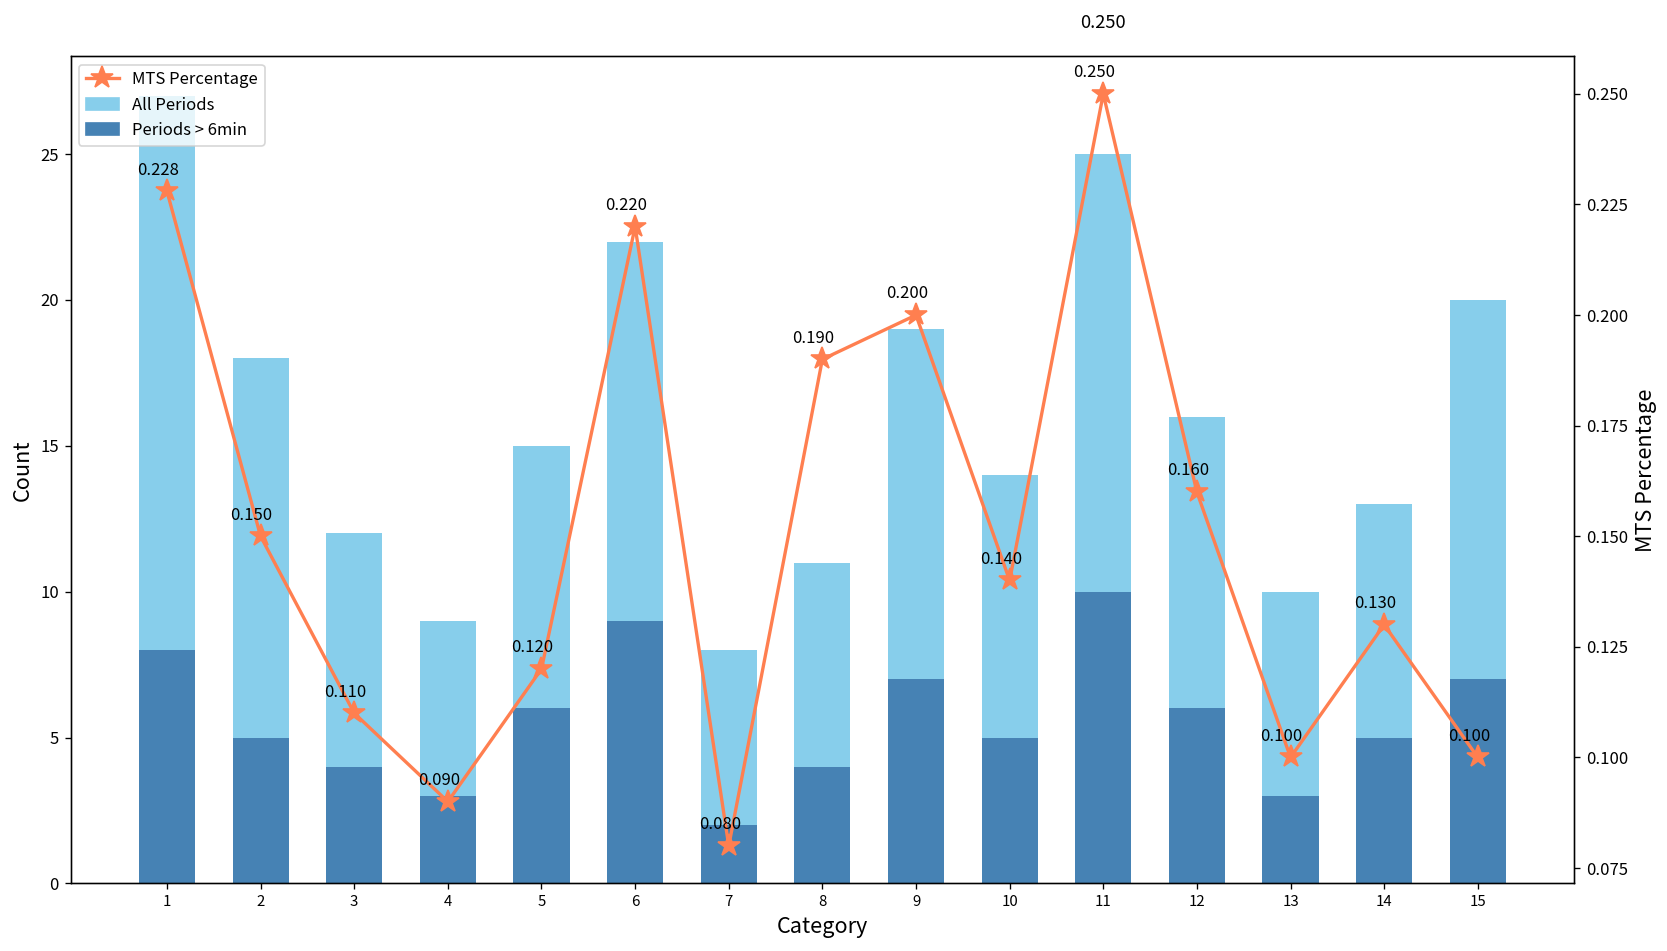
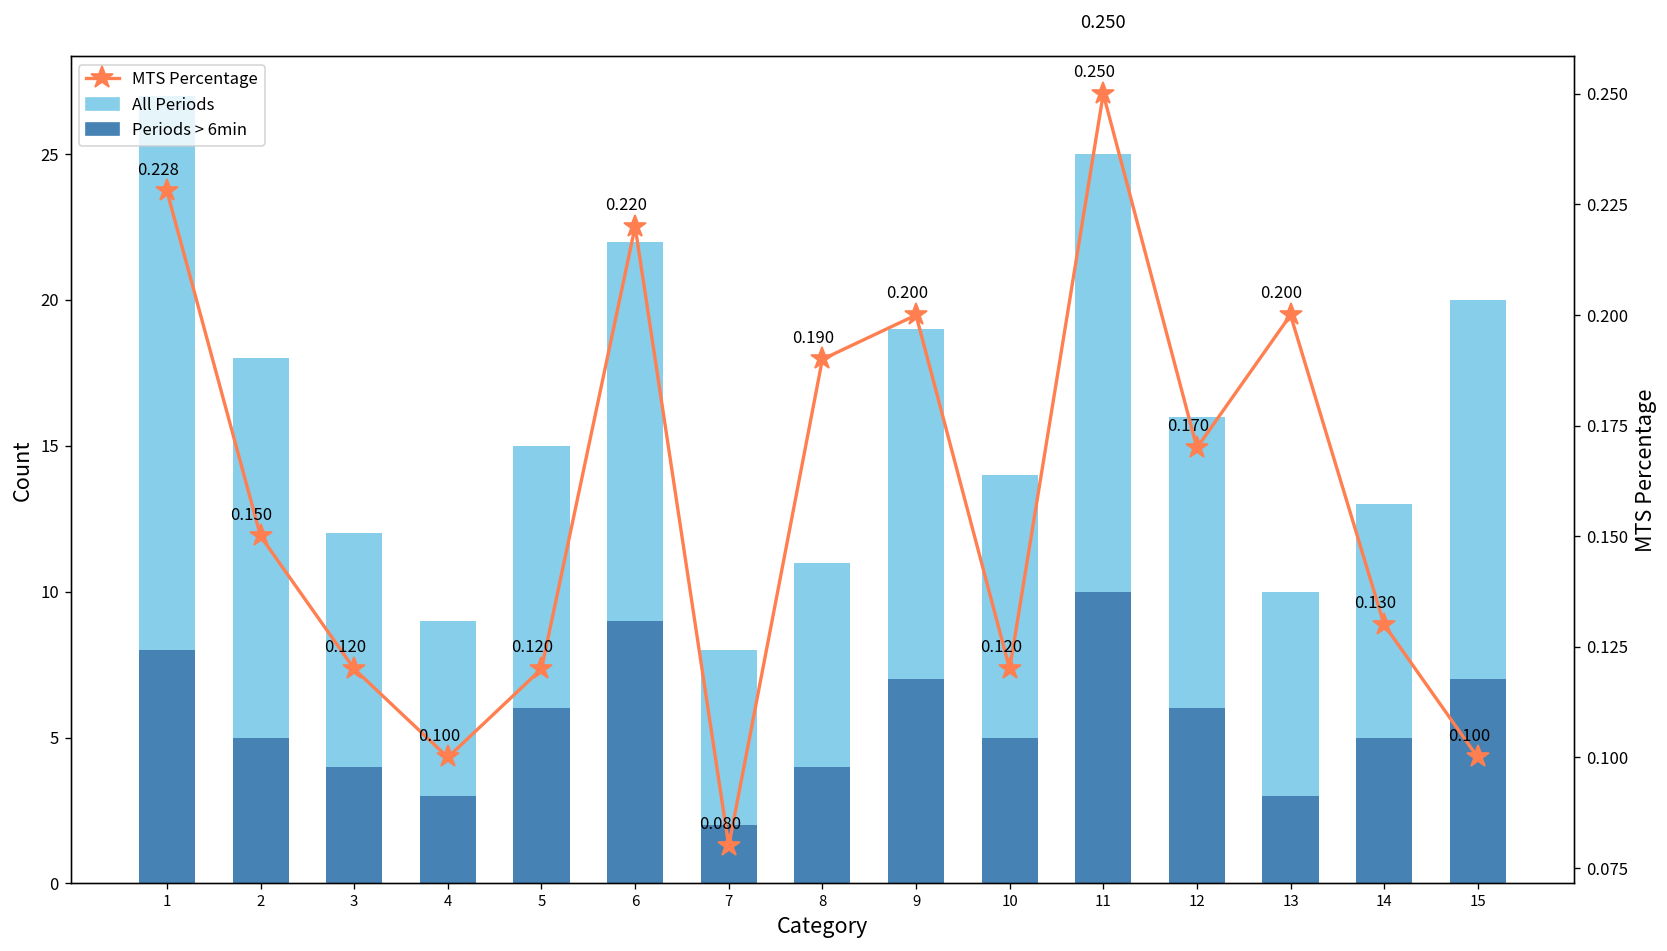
MTS Percentage, 3: 0.110 -> 0.120
MTS Percentage, 4: 0.090 -> 0.100
MTS Percentage, 10: 0.140 -> 0.120
MTS Percentage, 12: 0.160 -> 0.170
MTS Percentage, 13: 0.100 -> 0.200
